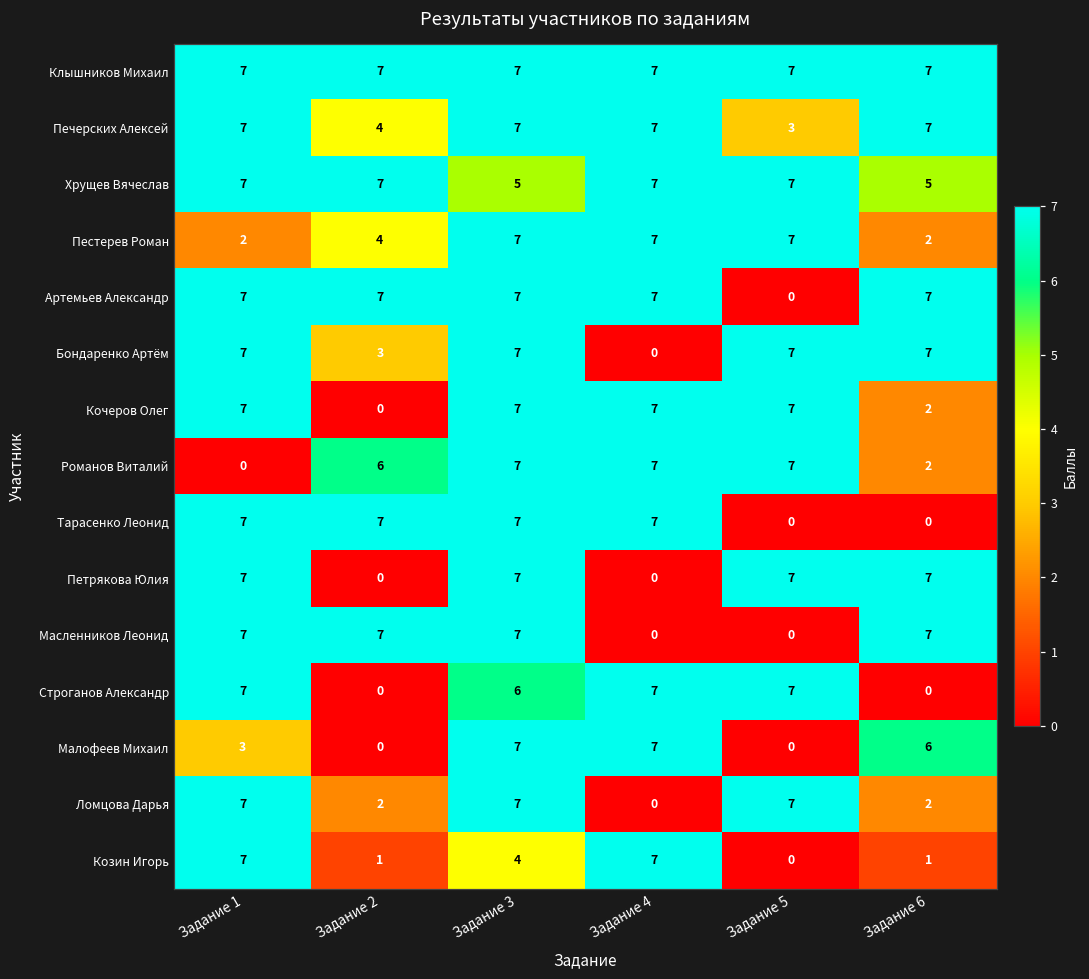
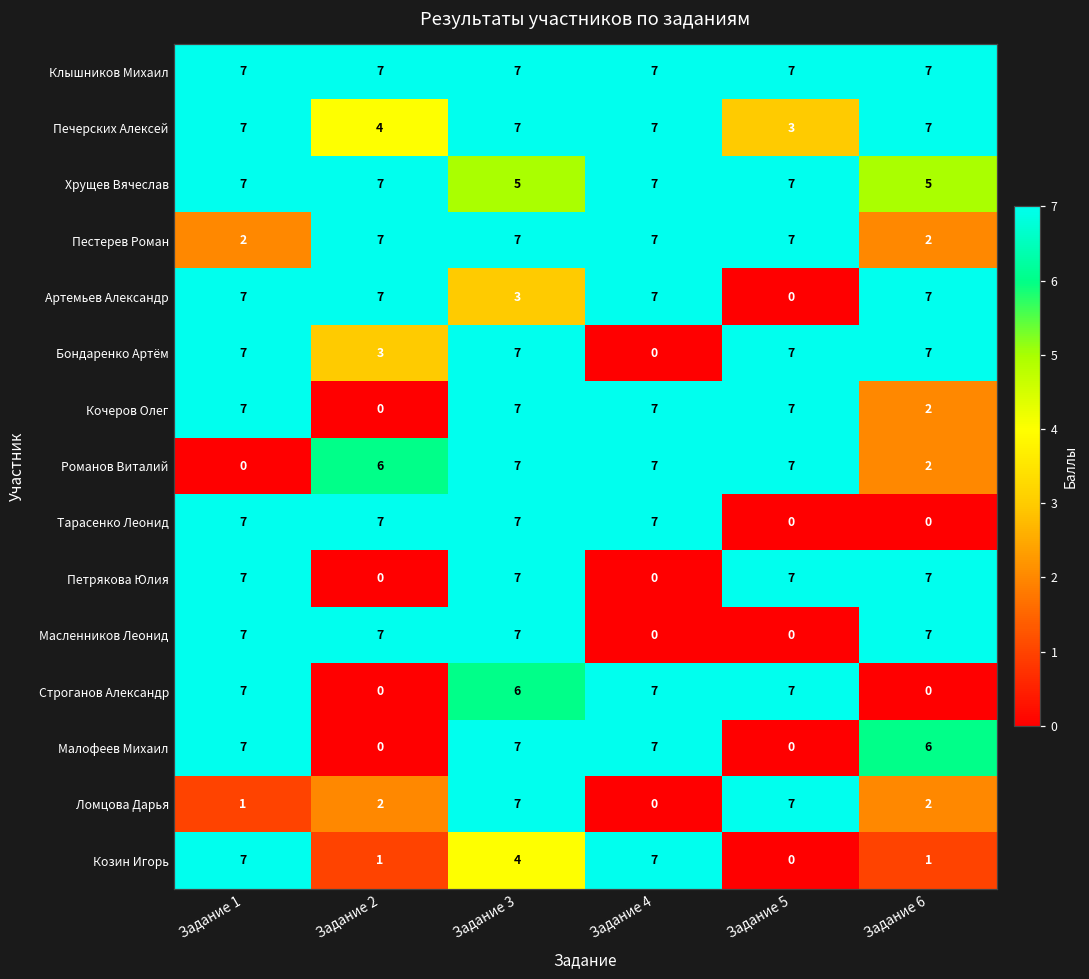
Пестерев Роман, Задание 2: 4 -> 7
Артемьев Александр, Задание 3: 7 -> 3
Малофеев Михаил, Задание 1: 3 -> 7
Ломцова Дарья, Задание 1: 7 -> 1
